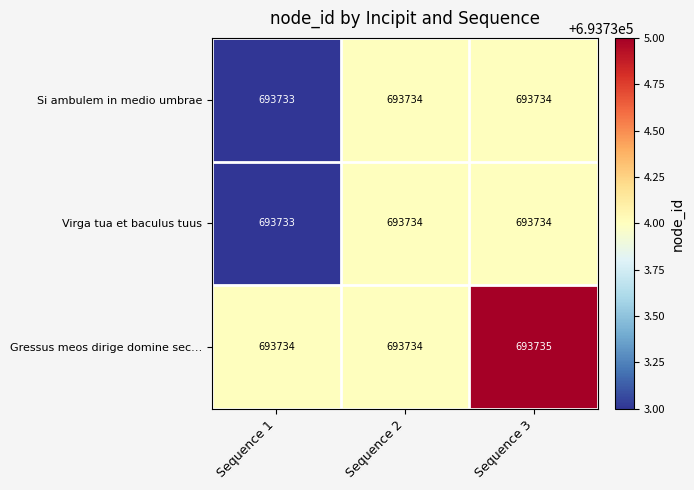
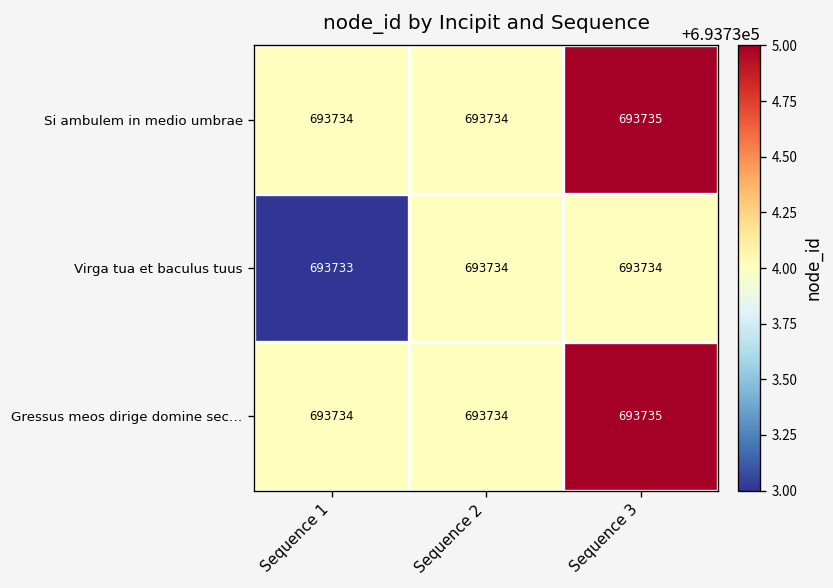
Si ambulem in medio umbrae, Sequence 1: 693733 -> 693734
Si ambulem in medio umbrae, Sequence 3: 693734 -> 693735
